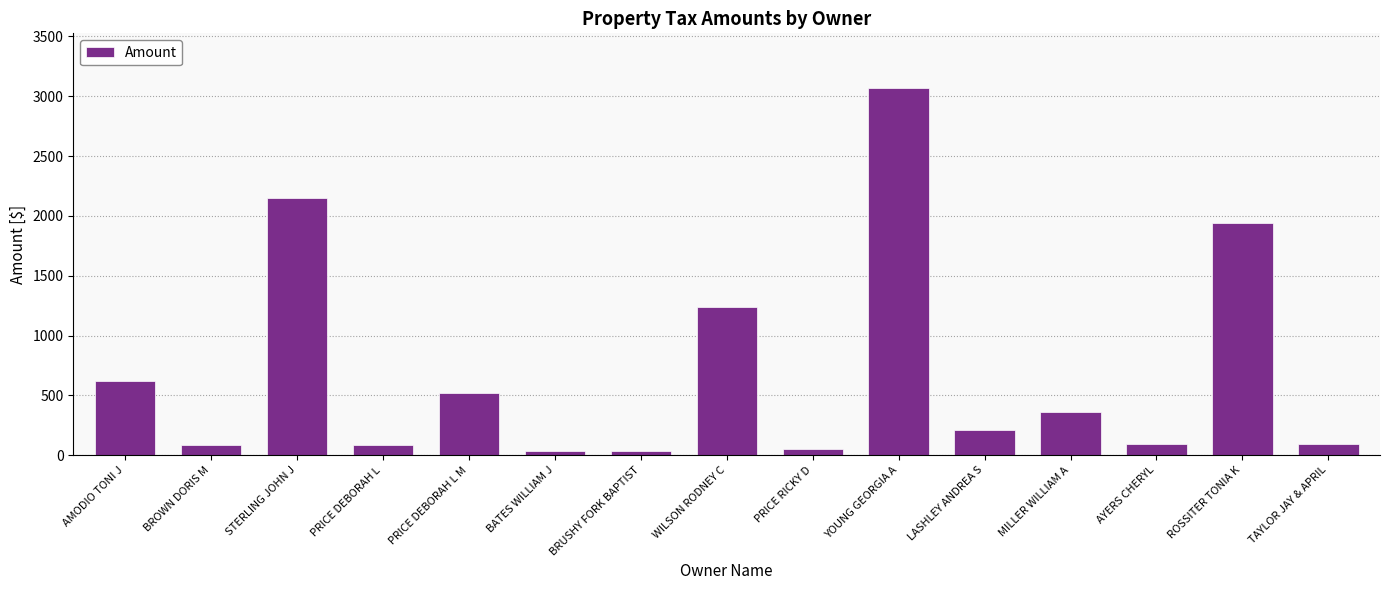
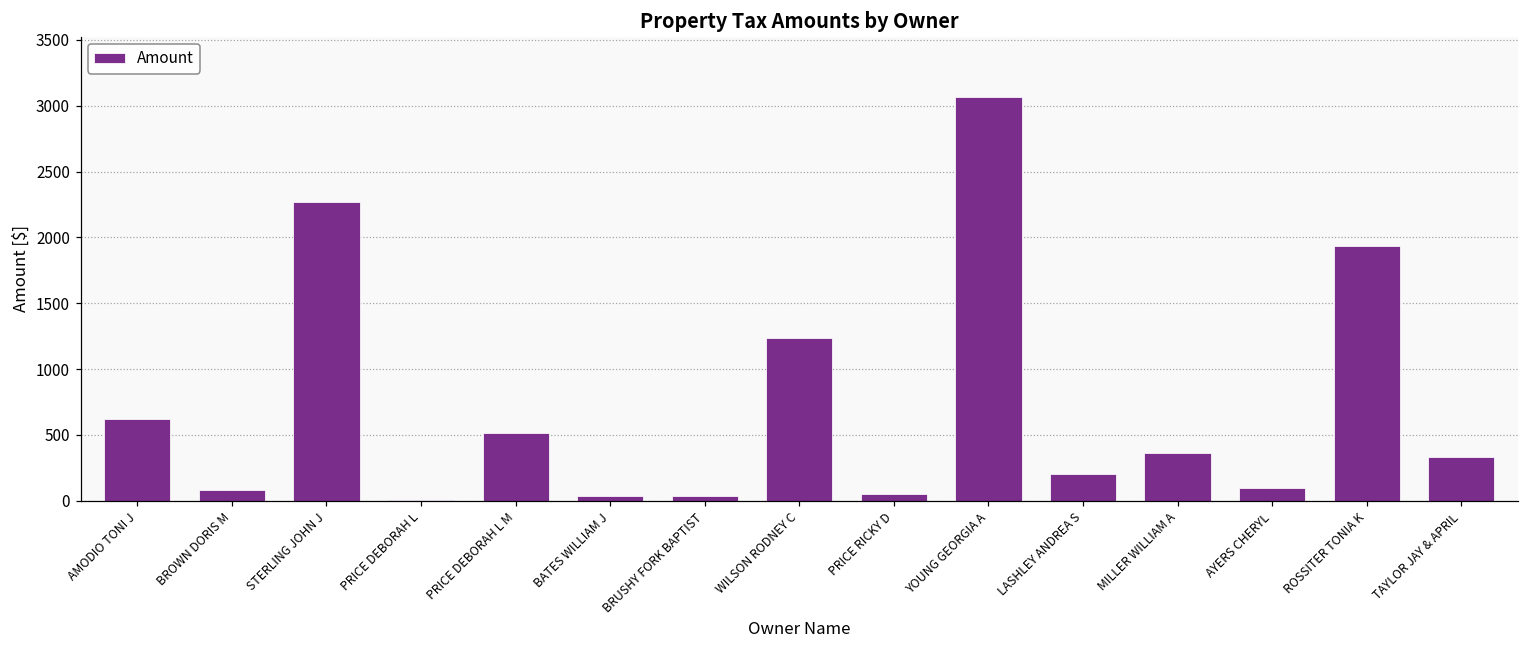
STERLING JOHN J: 2150 -> 2270
PRICE DEBORAH L: 90 -> 0
TAYLOR JAY & APRIL: 90 -> 330
